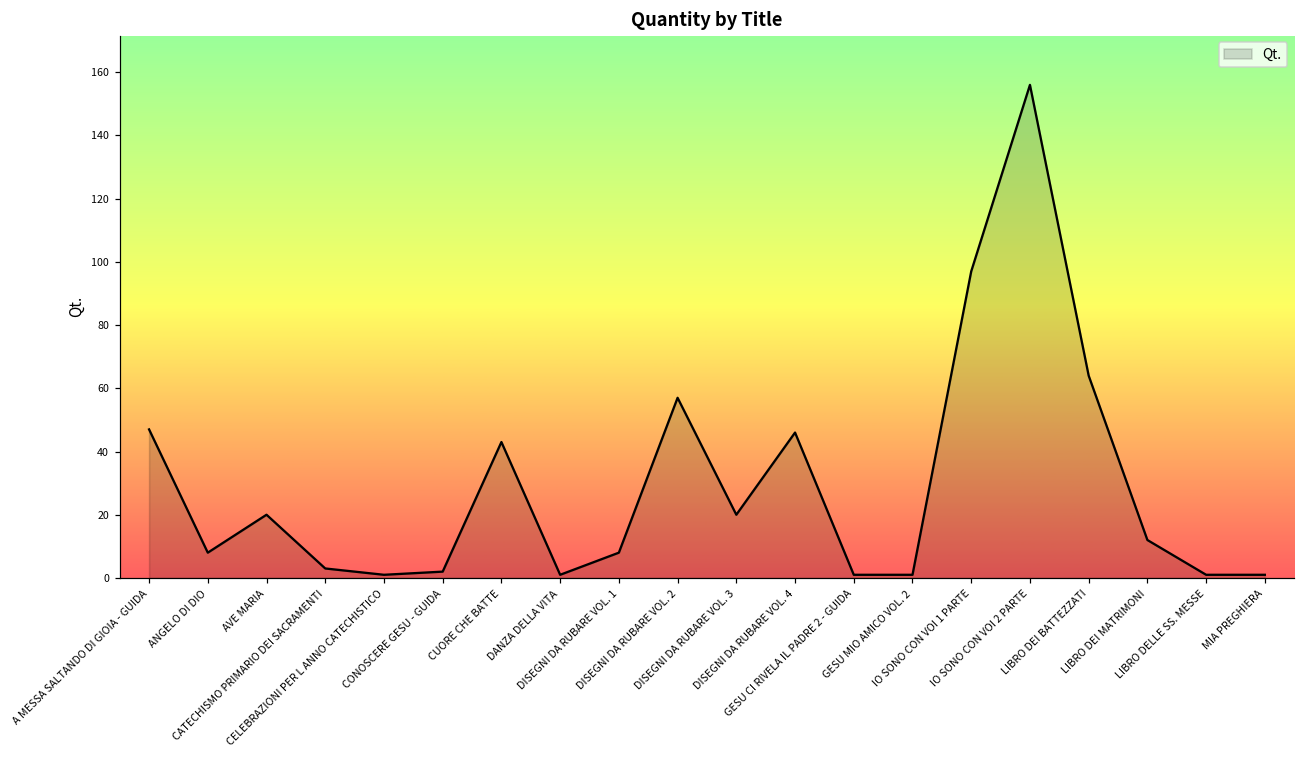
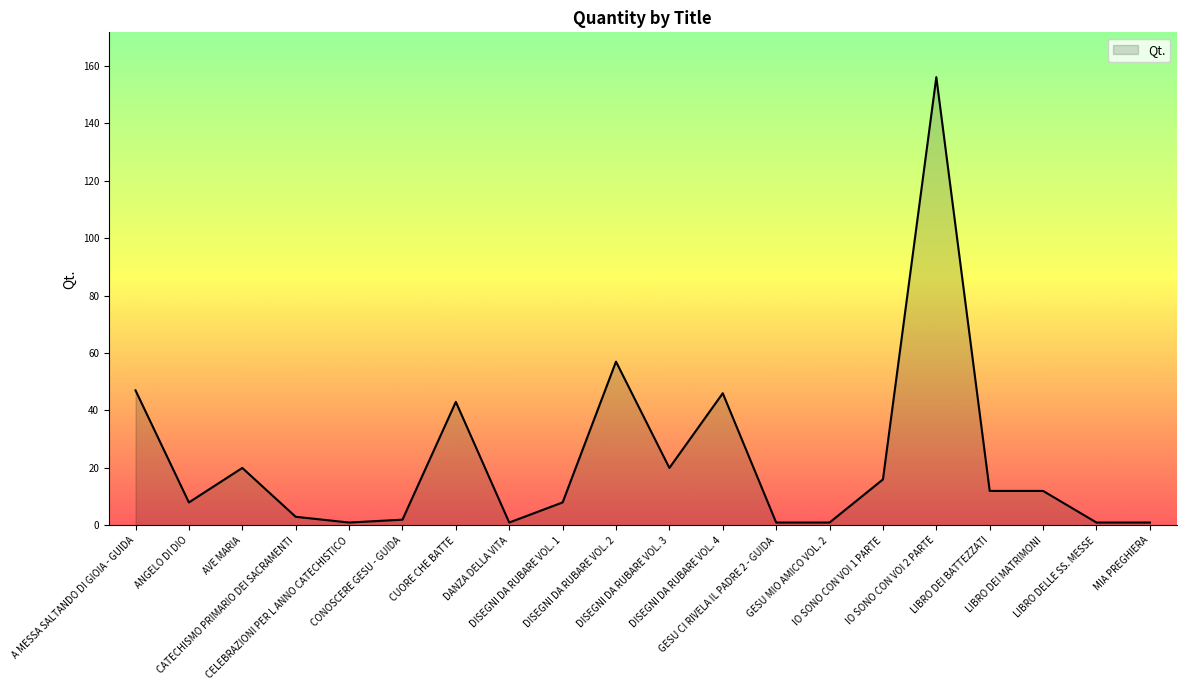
IO SONO CON VOI 1 PARTE: 97 -> 16
LIBRO DEI BATTEZZATI: 64 -> 12
